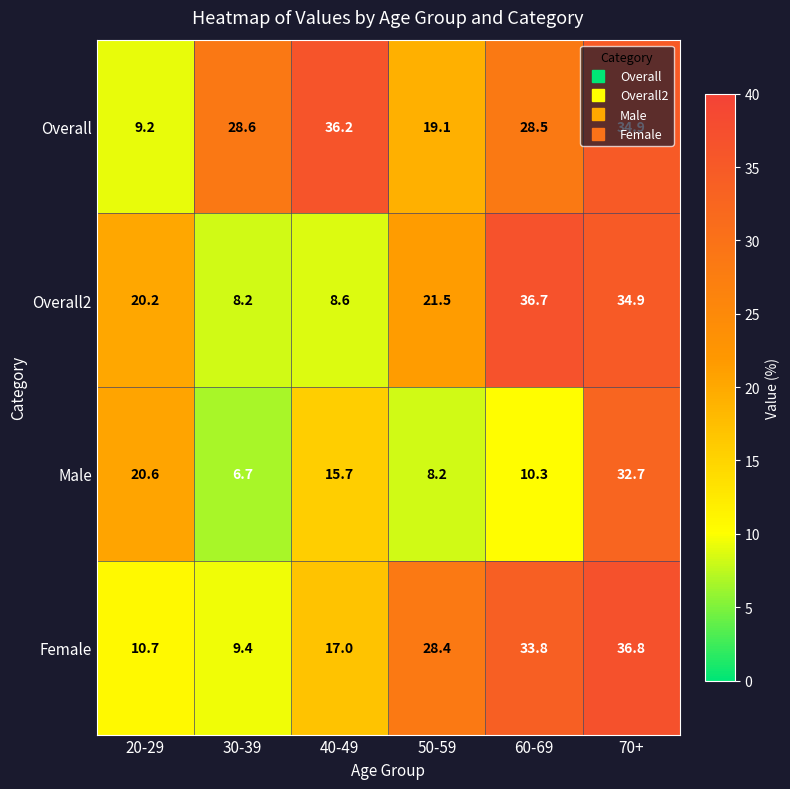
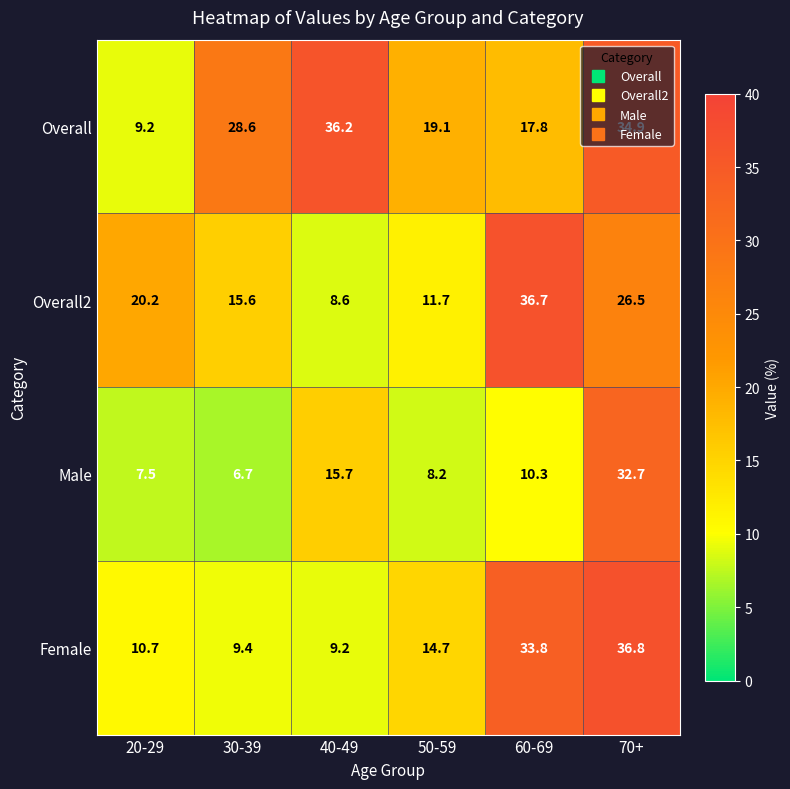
Overall, 60-69: 28.5 -> 17.8
Overall2, 30-39: 8.2 -> 15.6
Overall2, 50-59: 21.5 -> 11.7
Overall2, 70+: 34.9 -> 26.5
Male, 20-29: 20.6 -> 7.5
Female, 40-49: 17.0 -> 9.2
Female, 50-59: 28.4 -> 14.7
